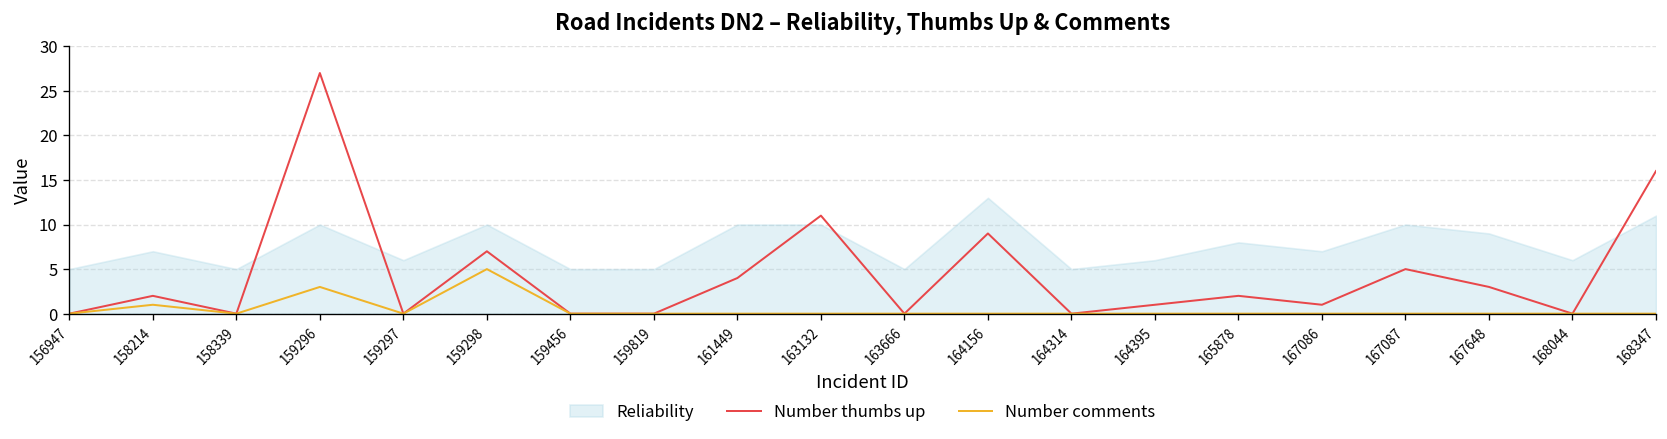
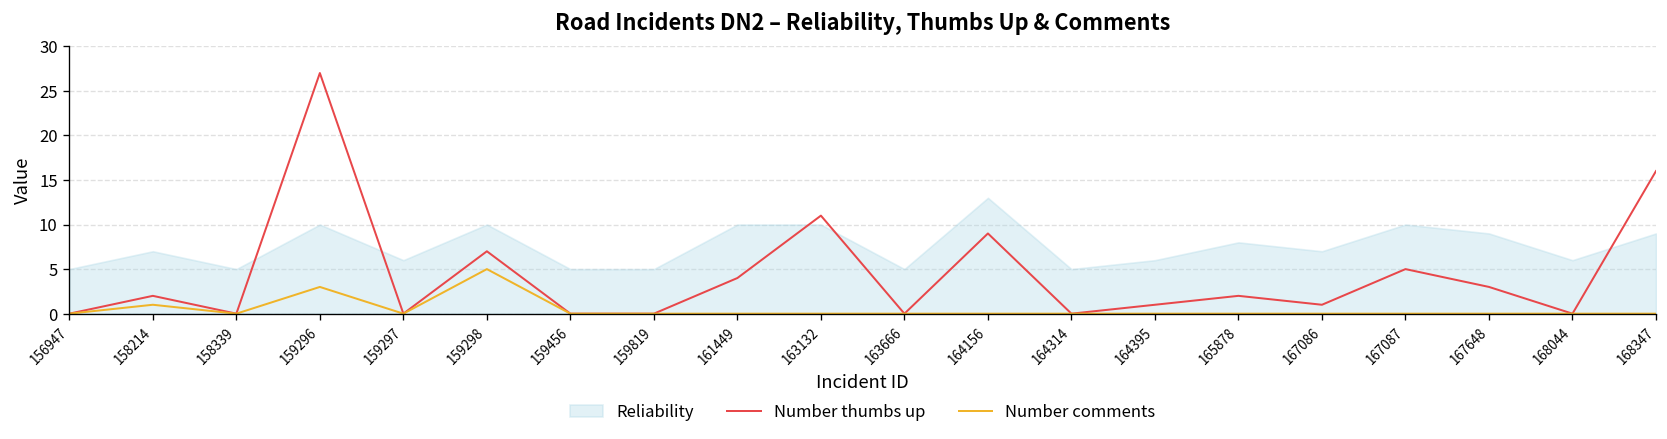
Reliability, 168347: 11 -> 9
